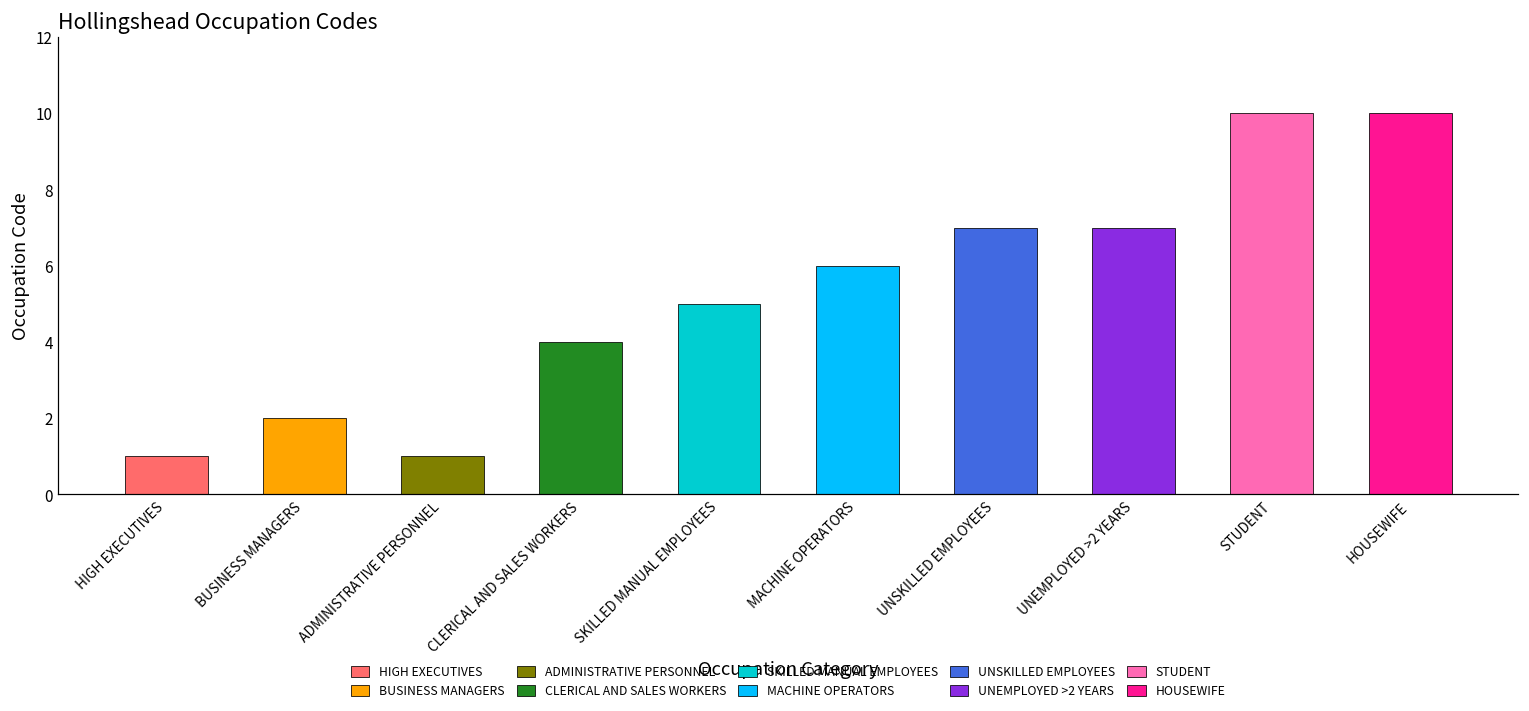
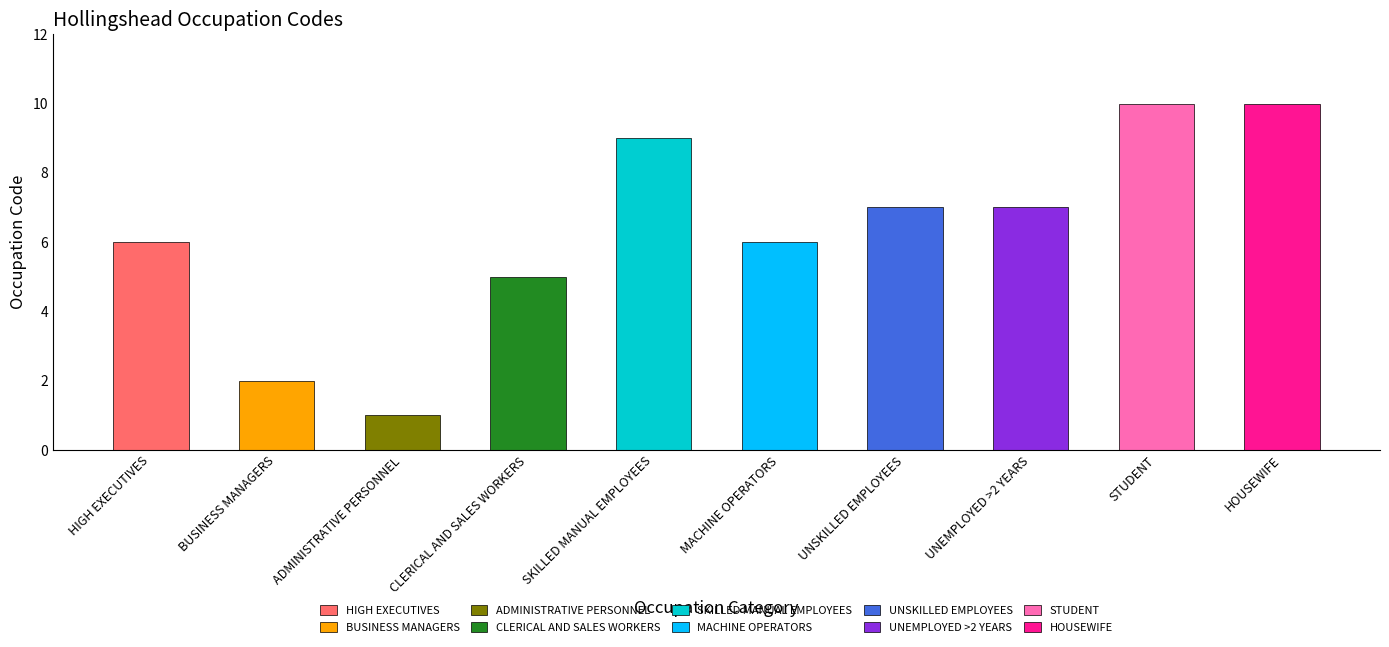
HIGH EXECUTIVES: 1 -> 6
CLERICAL AND SALES WORKERS: 4 -> 5
SKILLED MANUAL EMPLOYEES: 5 -> 9
